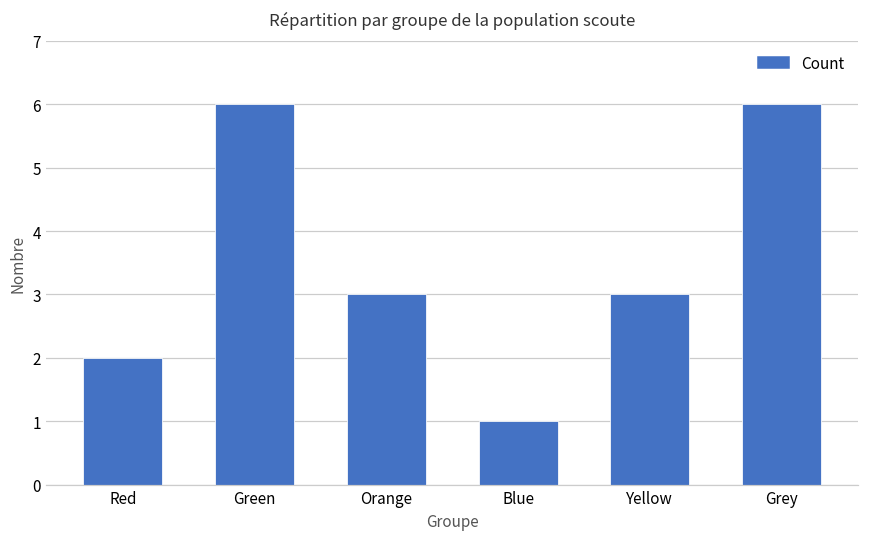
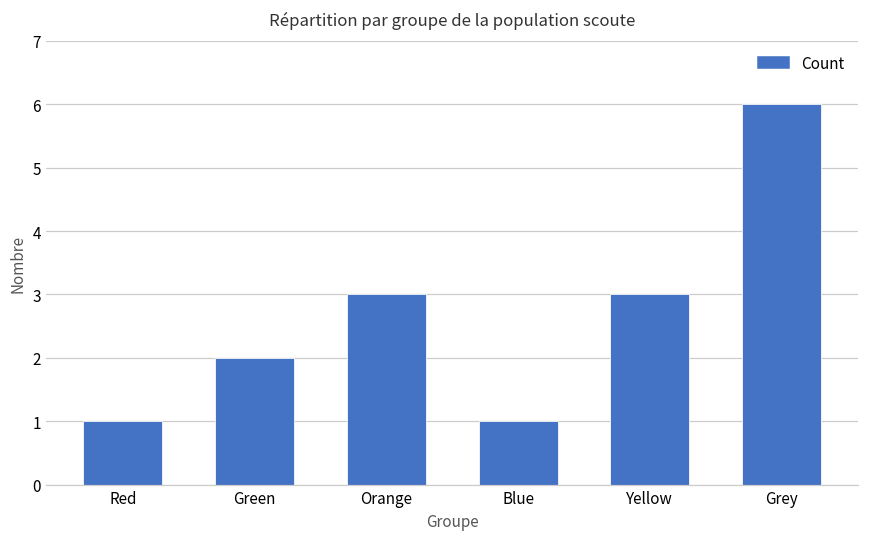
Red: 2 -> 1
Green: 6 -> 2
